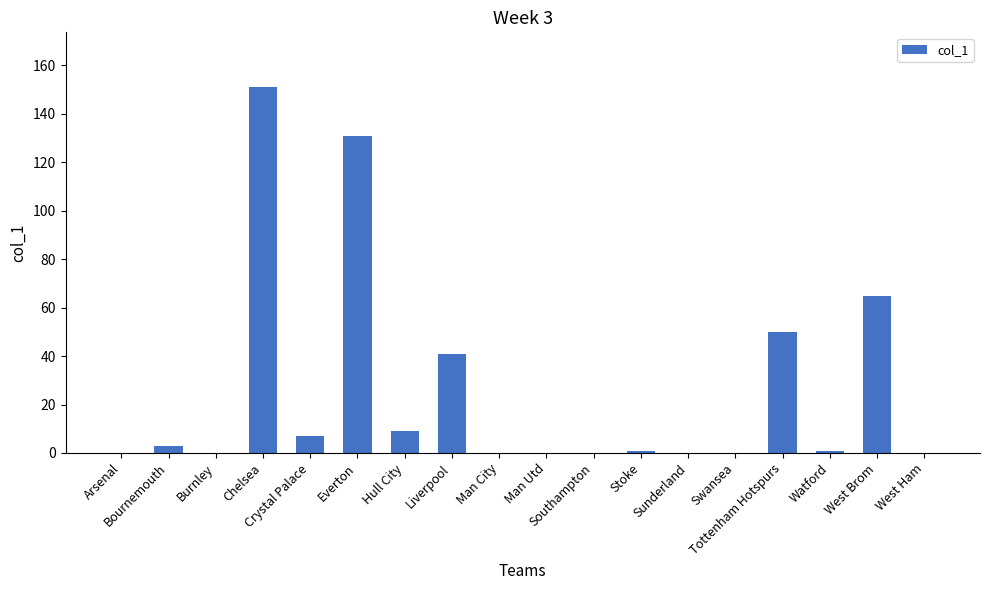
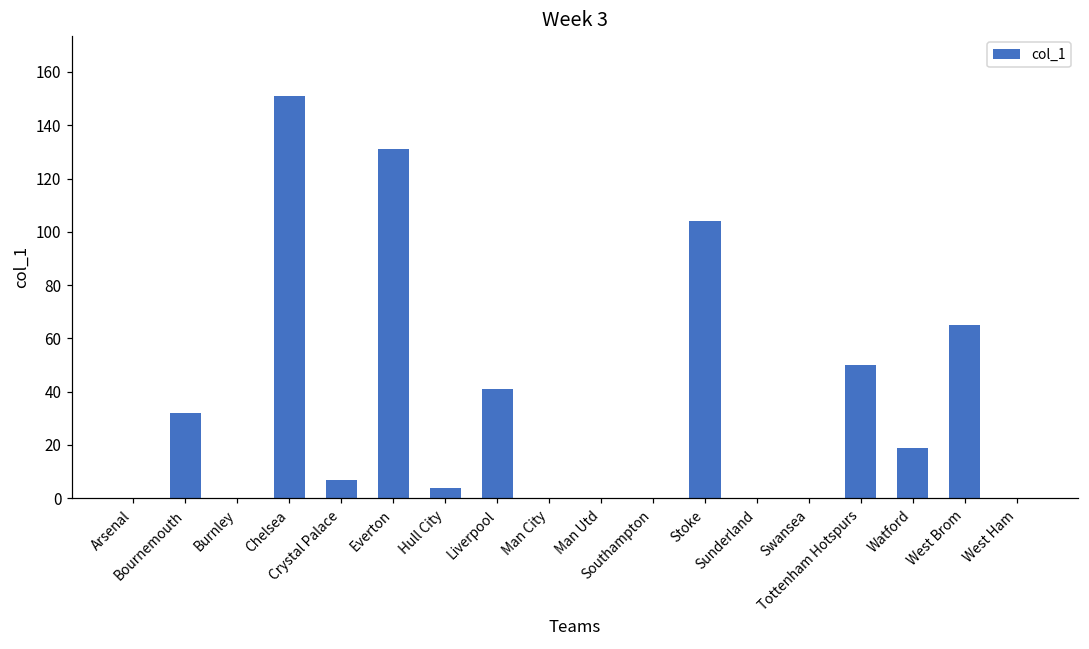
Bournemouth: 3 -> 32
Hull City: 9 -> 4
Stoke: 1 -> 104
Watford: 1 -> 19
